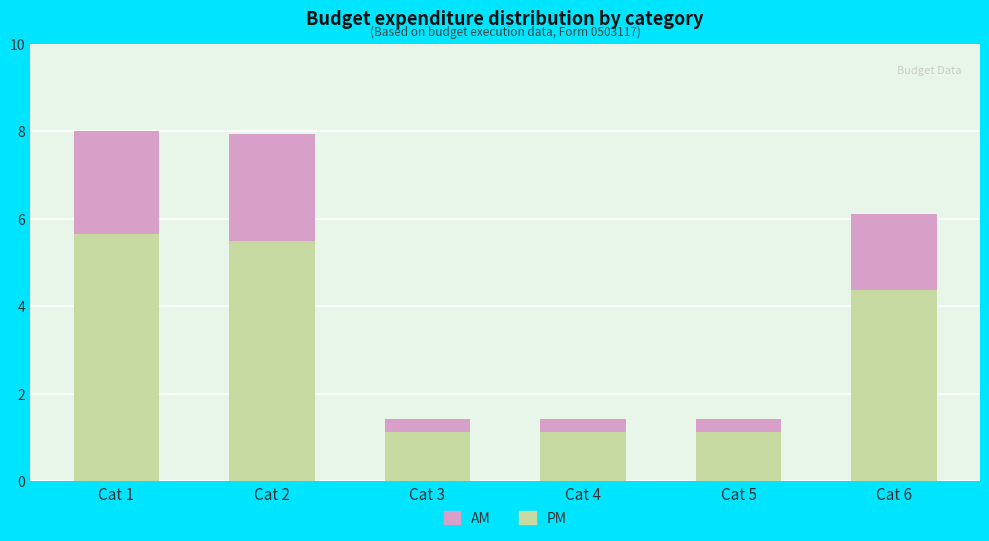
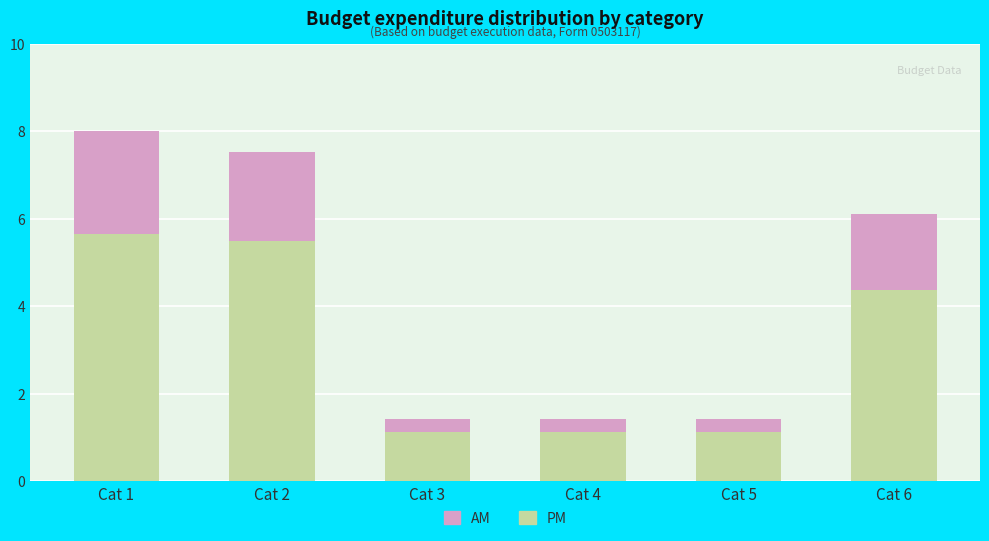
AM, Cat 2: 2.4 -> 2.0
